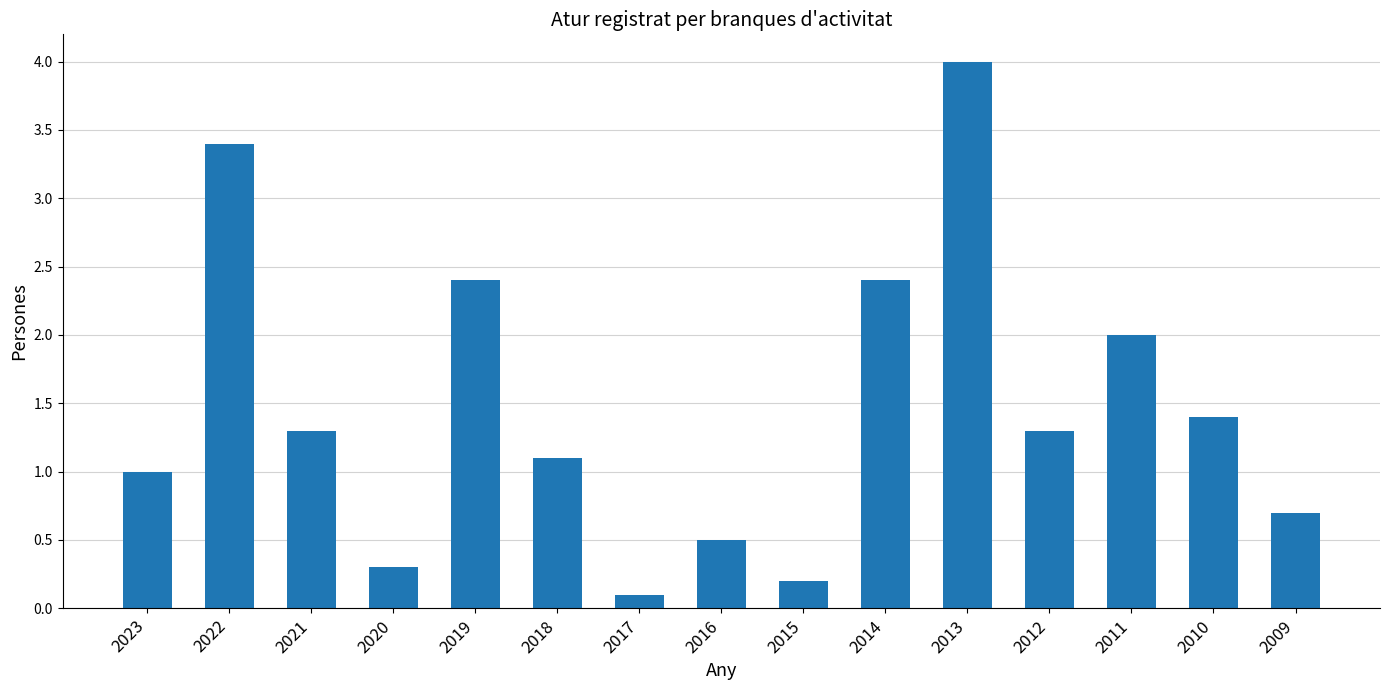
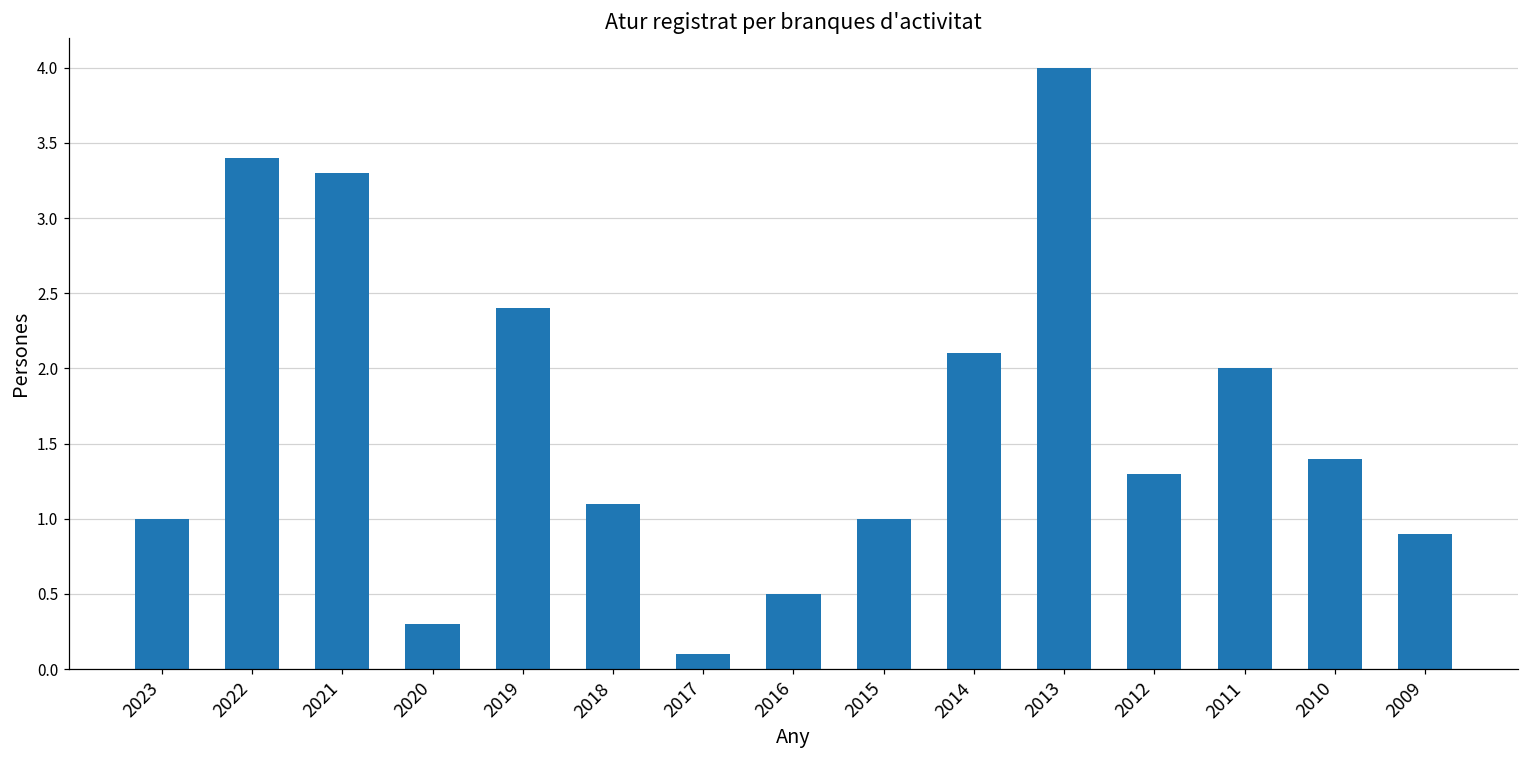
2021: 1.3 -> 3.3
2015: 0.2 -> 1.0
2014: 2.4 -> 2.1
2009: 0.7 -> 0.9
